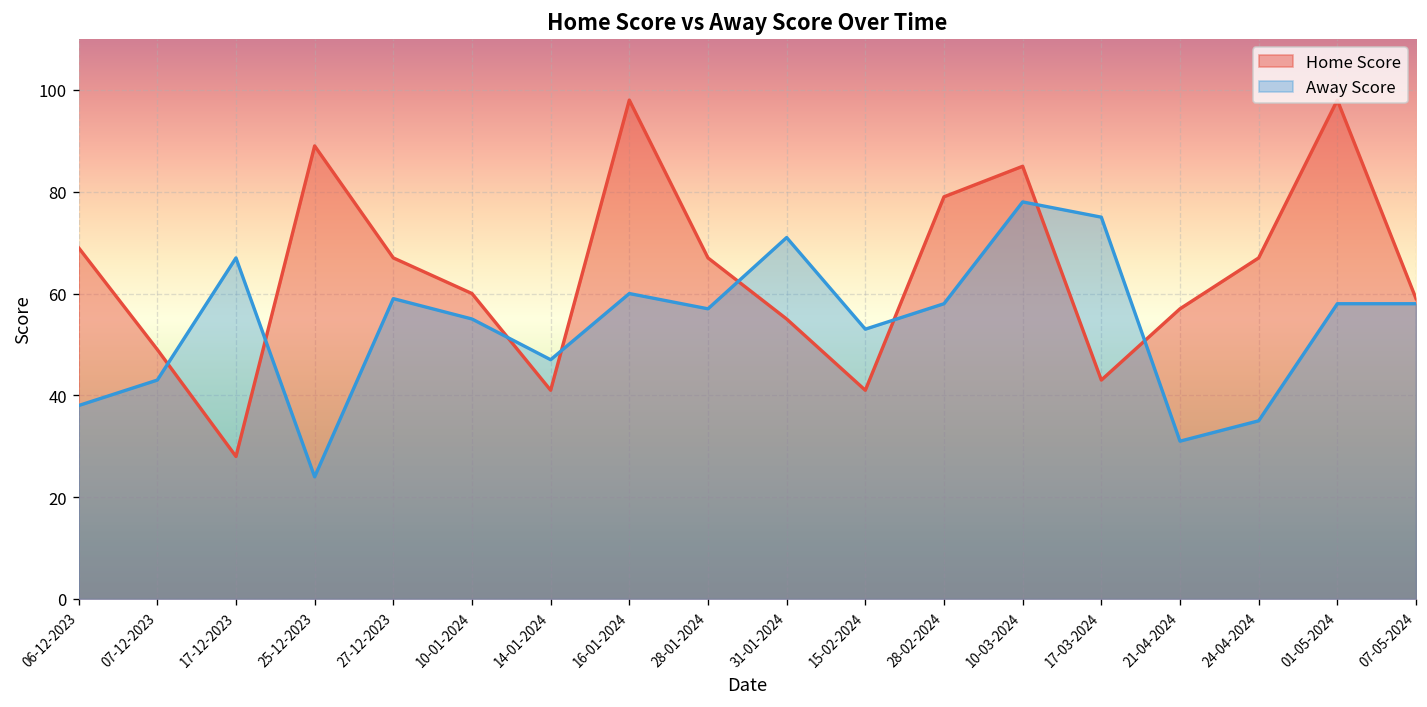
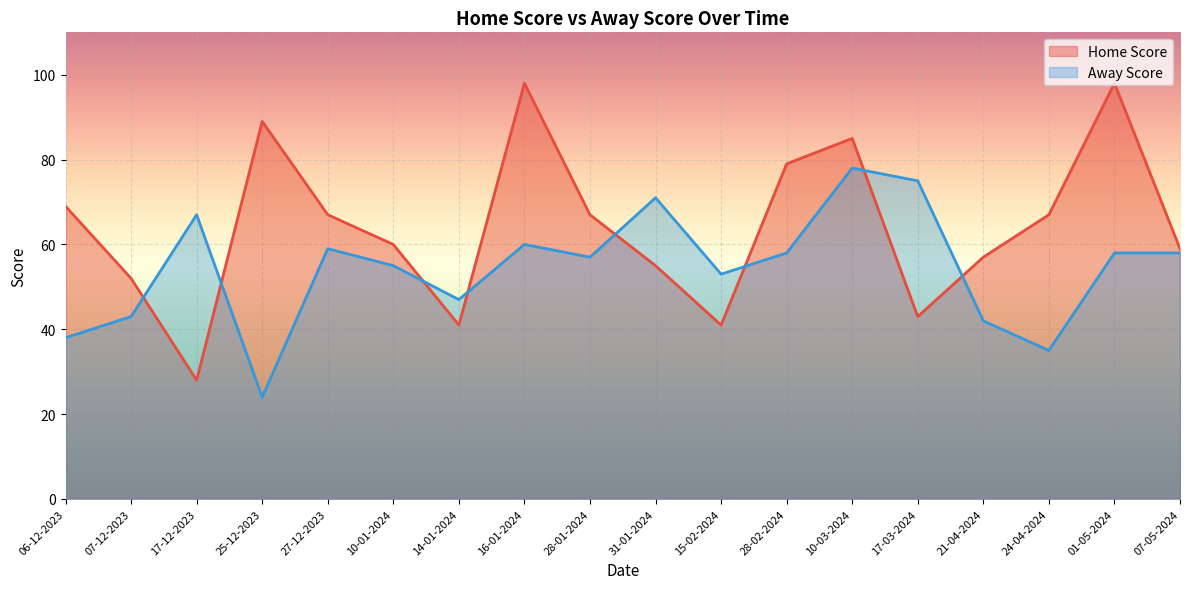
Home Score, 07-12-2023: 49 -> 52
Away Score, 21-04-2024: 31 -> 42
